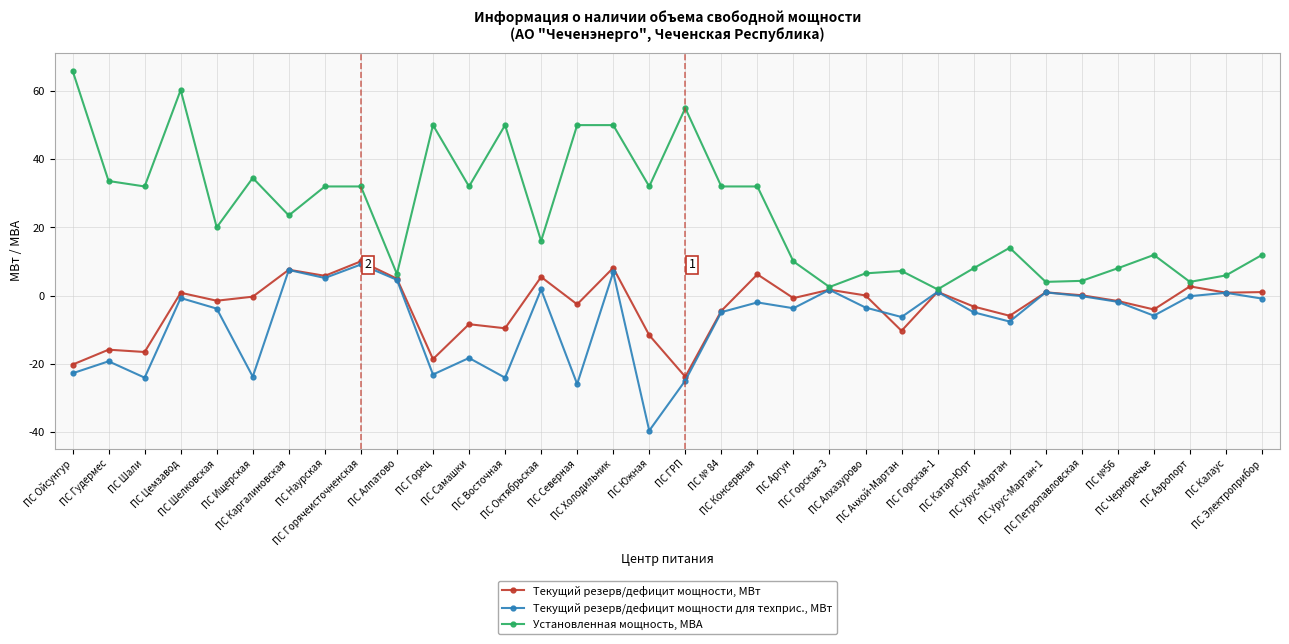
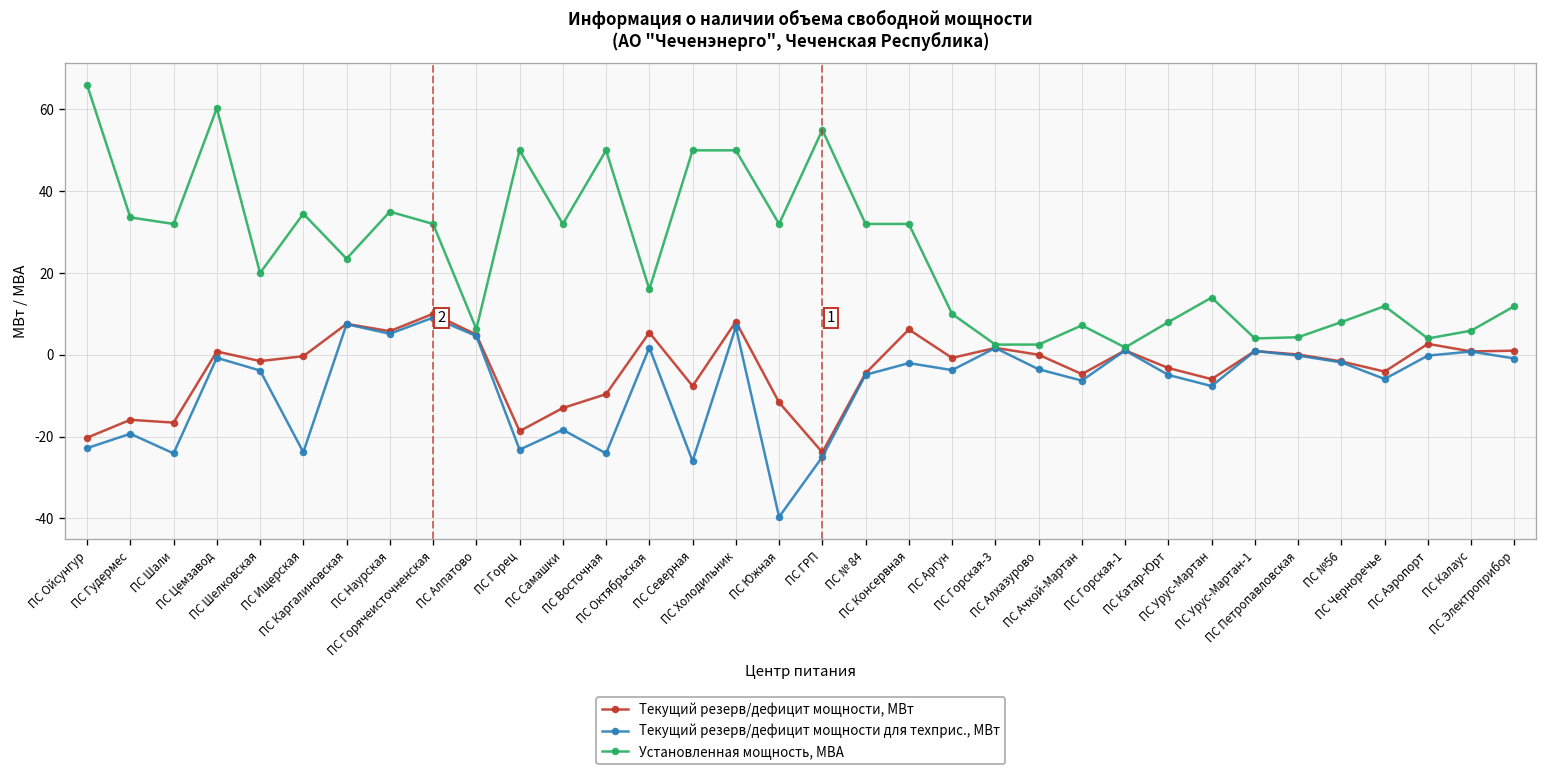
Установленная мощность, МВА, ПС Наурская: 32 -> 35
Текущий резерв/дефицит мощности, МВт, ПС Самашки: -8 -> -13
Текущий резерв/дефицит мощности, МВт, ПС Северная: -3 -> -8
Установленная мощность, МВА, ПС Алхазурово: 7 -> 3
Текущий резерв/дефицит мощности, МВт, ПС Ачхой-Мартан: -10 -> -5
